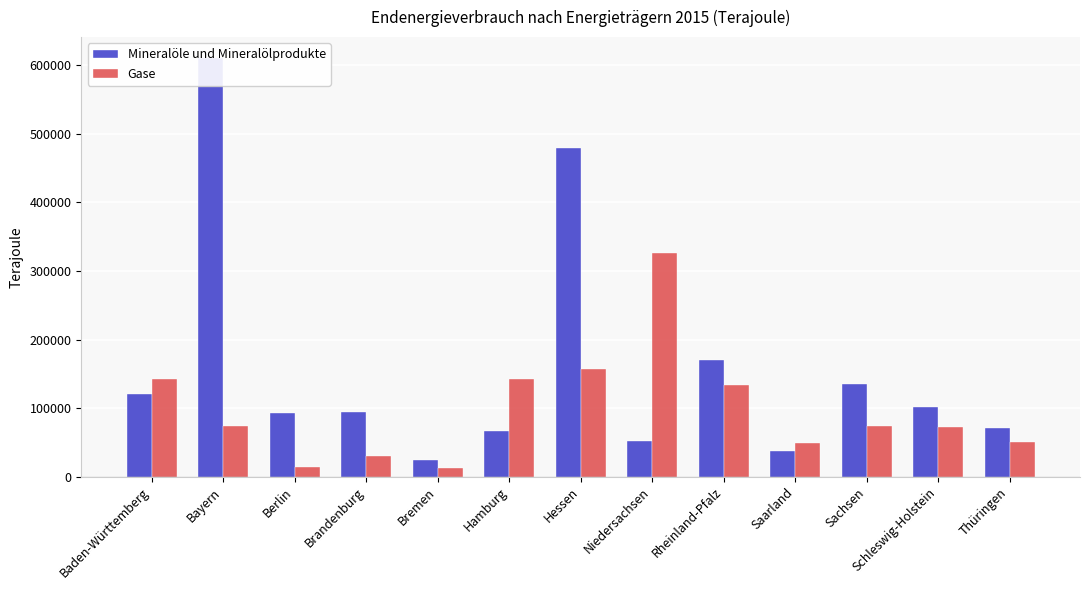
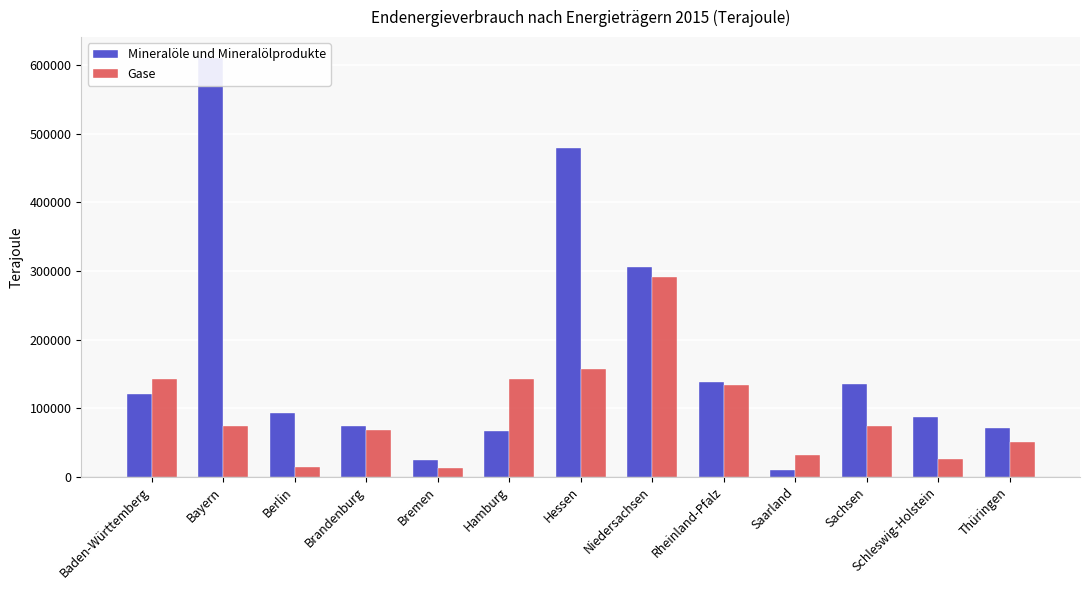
Mineralöle und Mineralölprodukte, Brandenburg: 90000 -> 70000
Gase, Brandenburg: 30000 -> 70000
Mineralöle und Mineralölprodukte, Niedersachsen: 50000 -> 310000
Gase, Niedersachsen: 330000 -> 290000
Mineralöle und Mineralölprodukte, Rheinland-Pfalz: 170000 -> 140000
Mineralöle und Mineralölprodukte, Saarland: 40000 -> 10000
Gase, Saarland: 50000 -> 30000
Mineralöle und Mineralölprodukte, Schleswig-Holstein: 100000 -> 90000
Gase, Schleswig-Holstein: 70000 -> 30000
